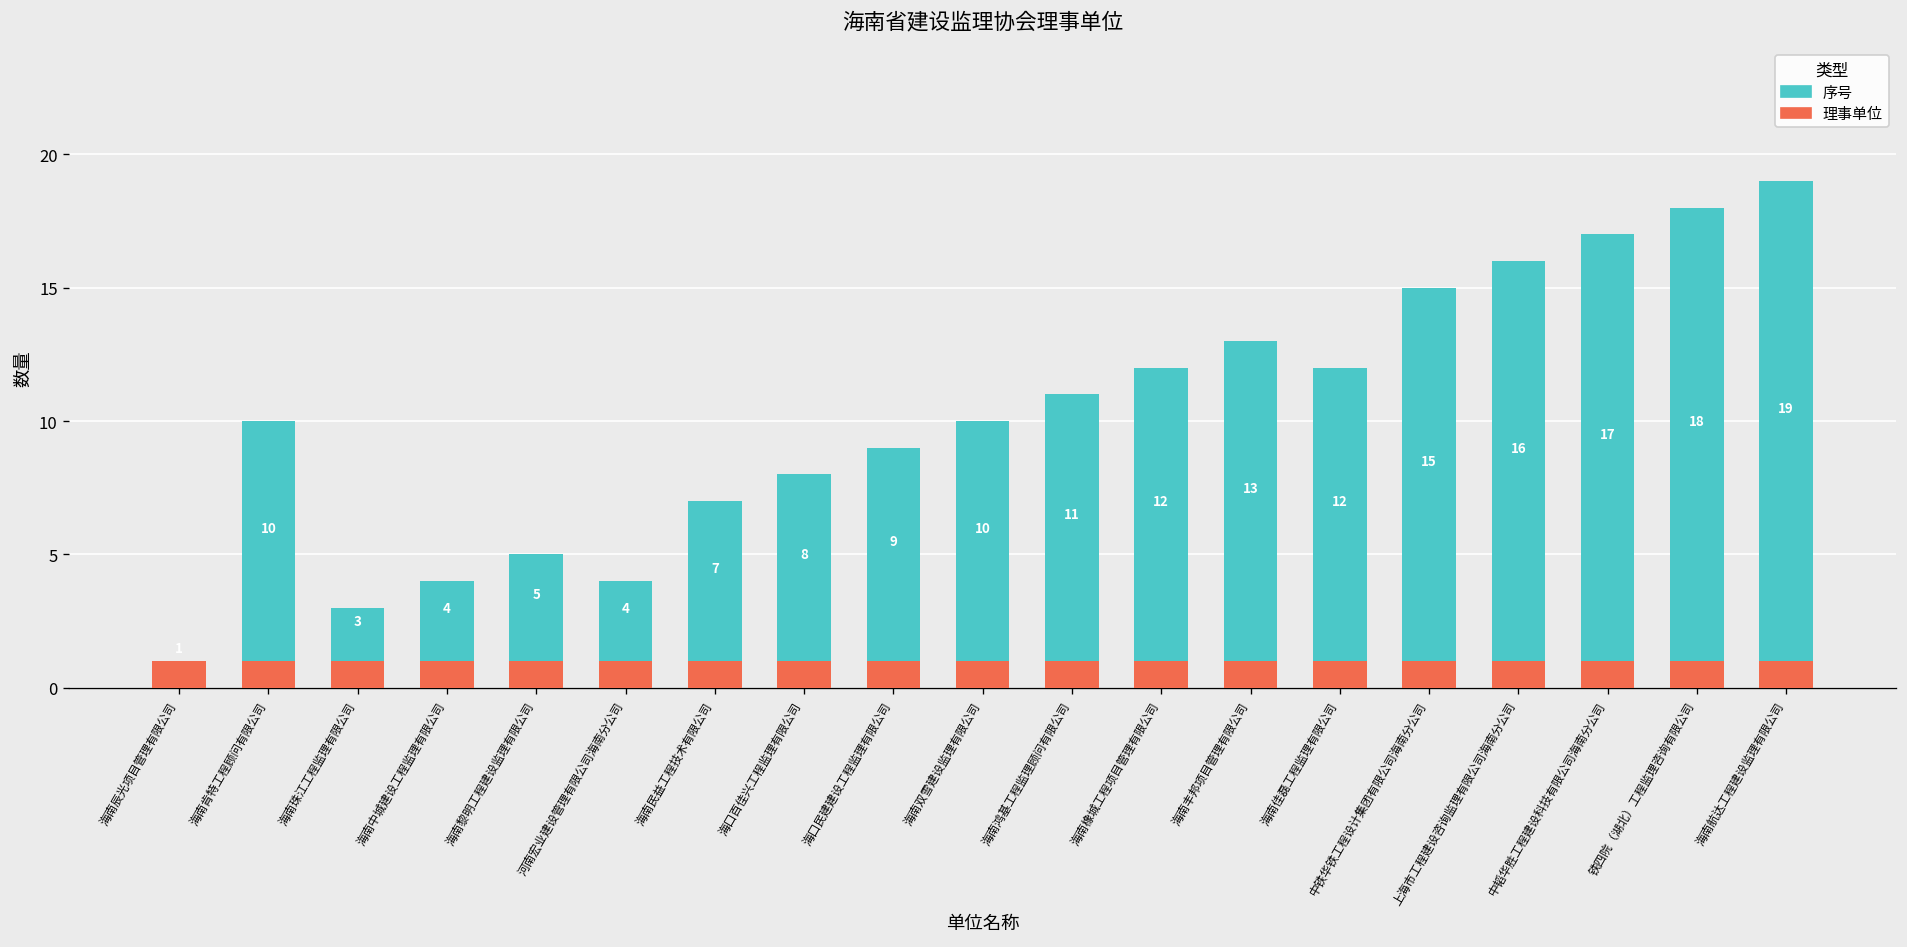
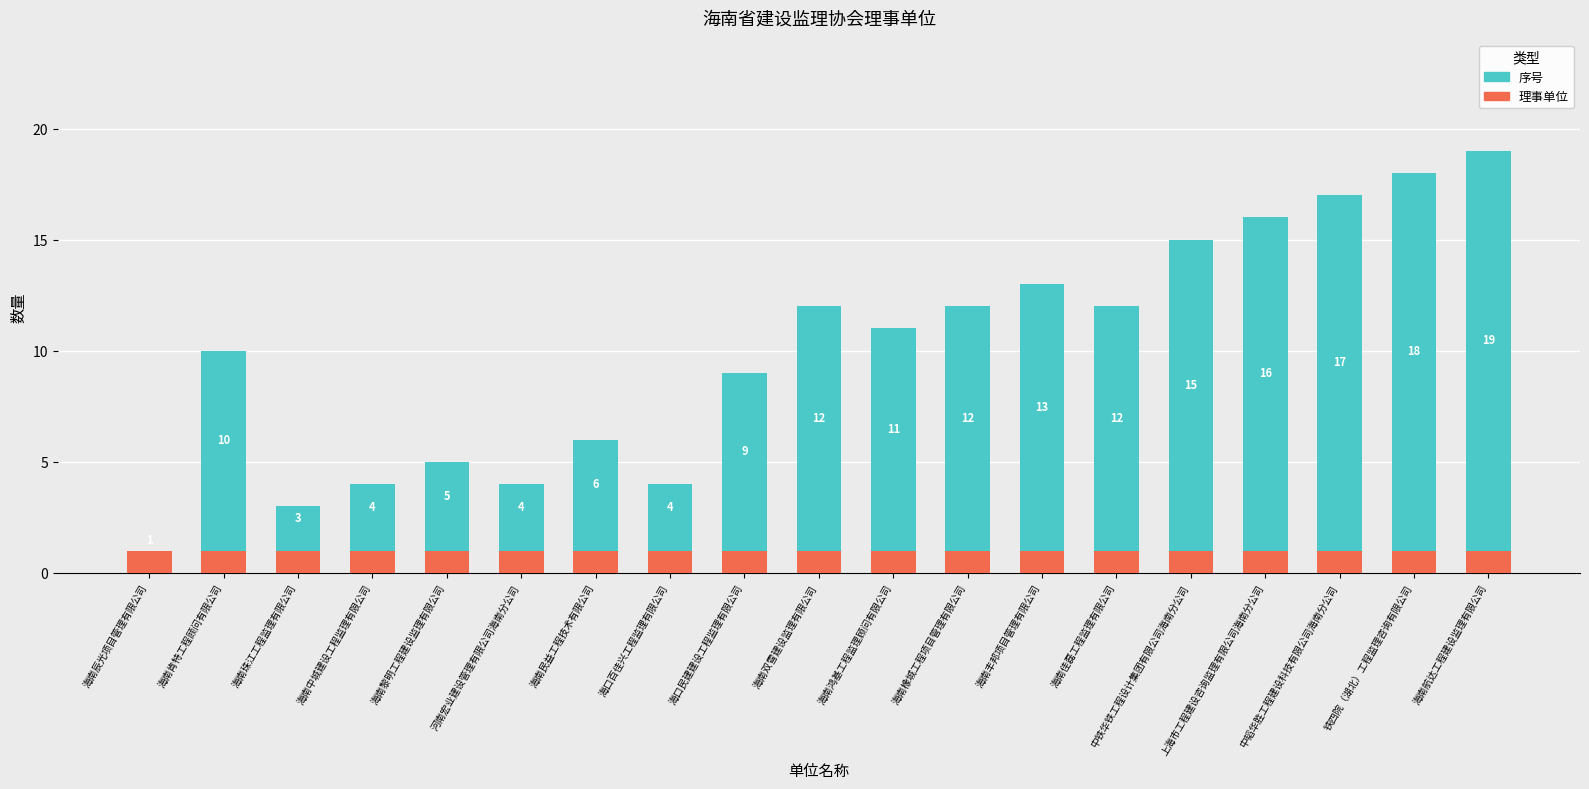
序号, 海南民益工程技术有限公司: 7 -> 6
序号, 海口百佳兴工程监理有限公司: 8 -> 4
序号, 海南双雪建设监理有限公司: 10 -> 12
